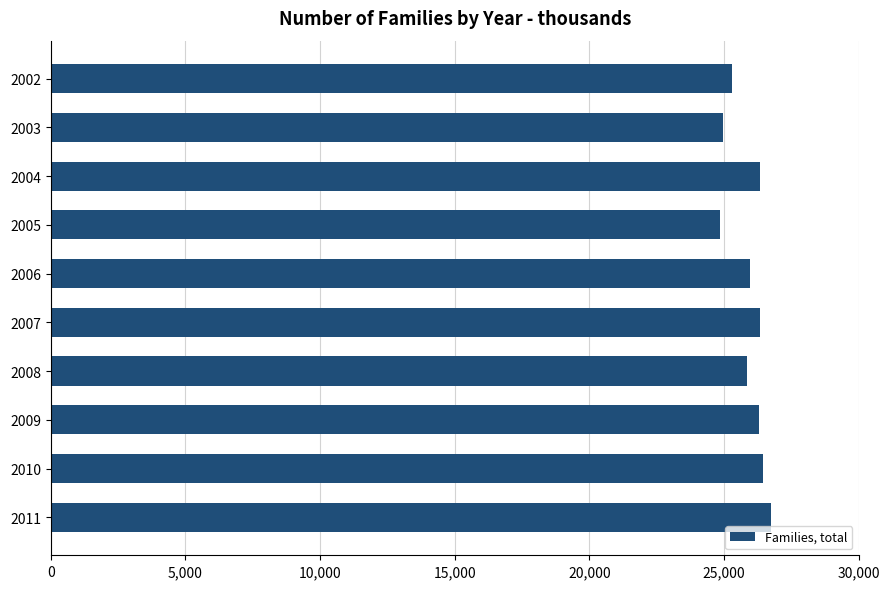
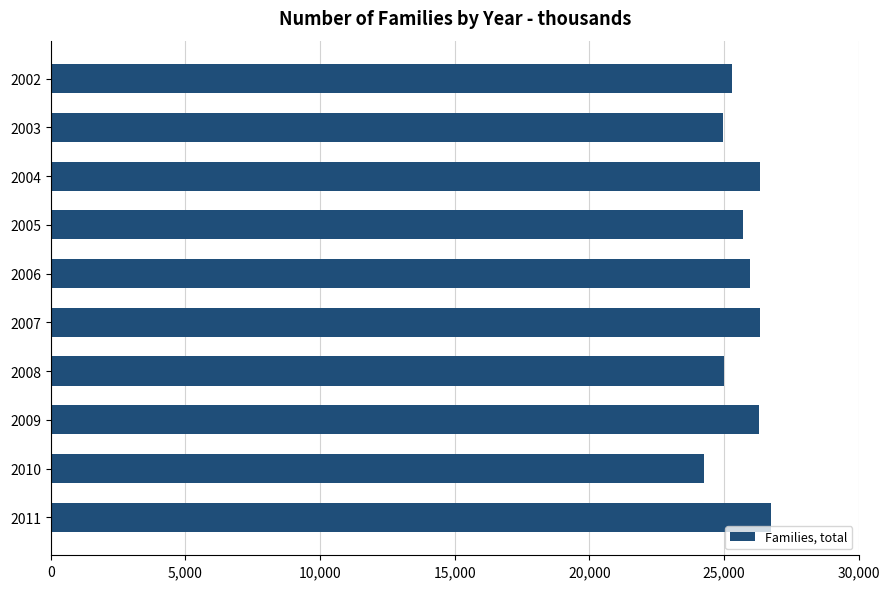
2005: 24,800 -> 25,700
2008: 25,800 -> 25,000
2010: 26,400 -> 24,200
